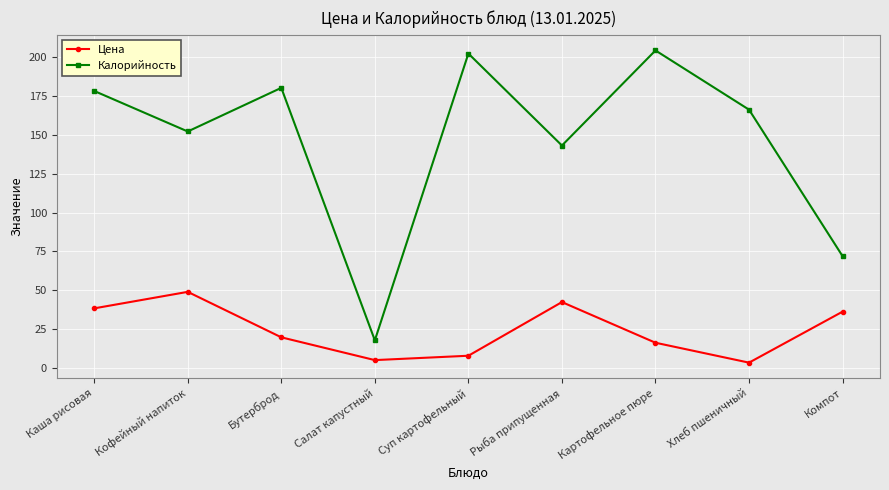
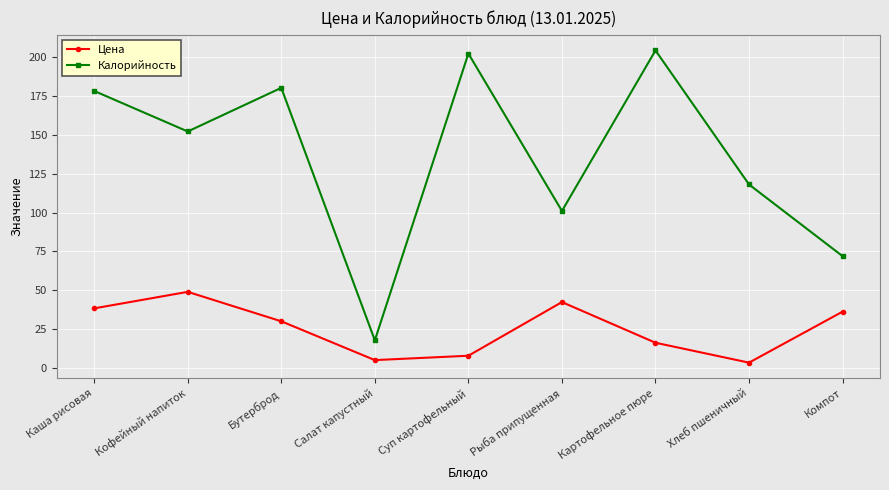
Цена, Бутерброд: 20 -> 30
Калорийность, Рыба припущенная: 143 -> 101
Калорийность, Хлеб пшеничный: 166 -> 118
